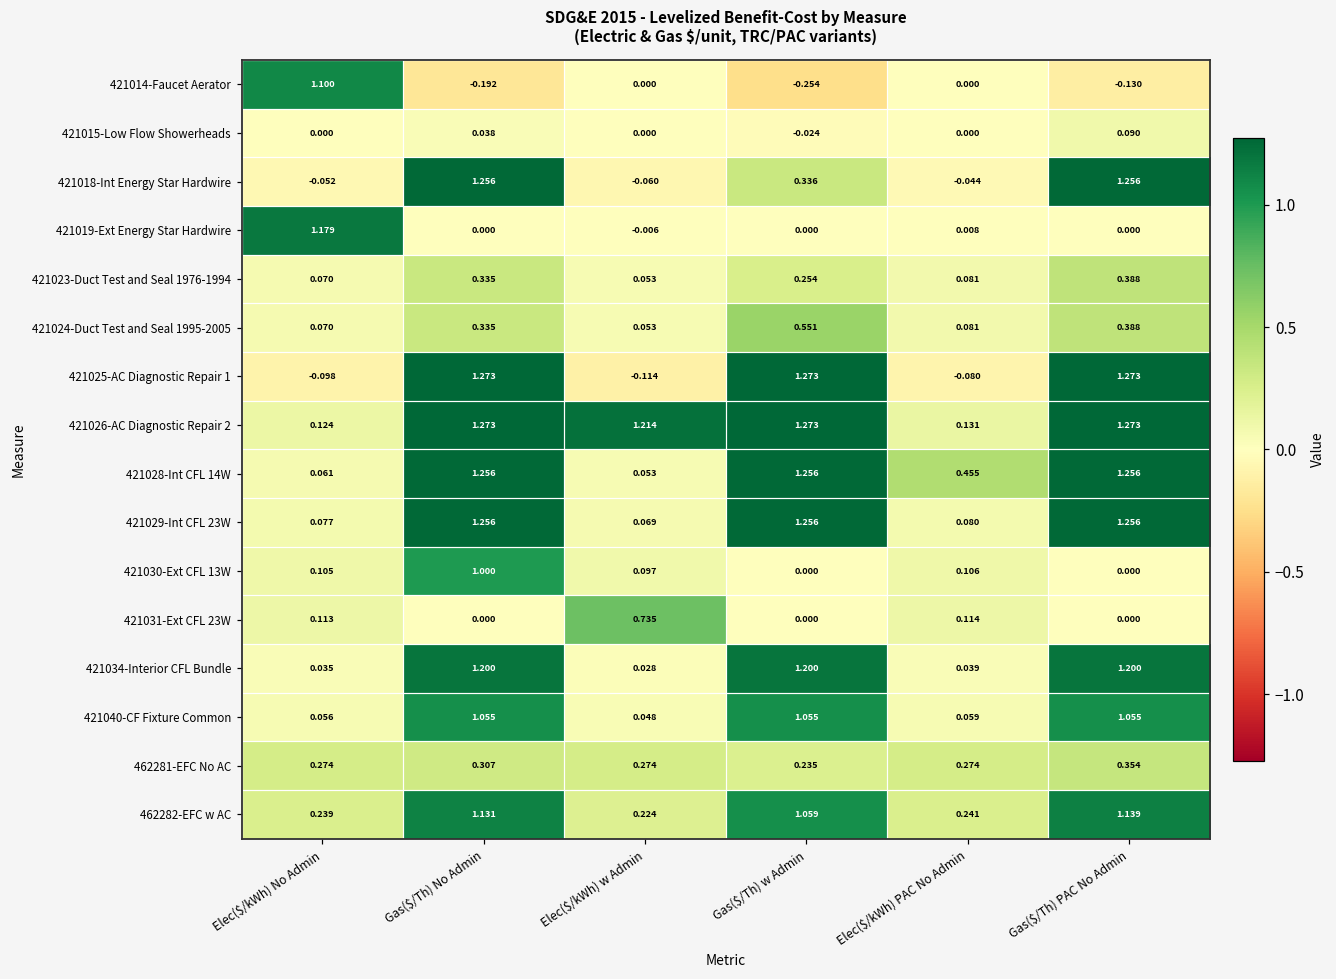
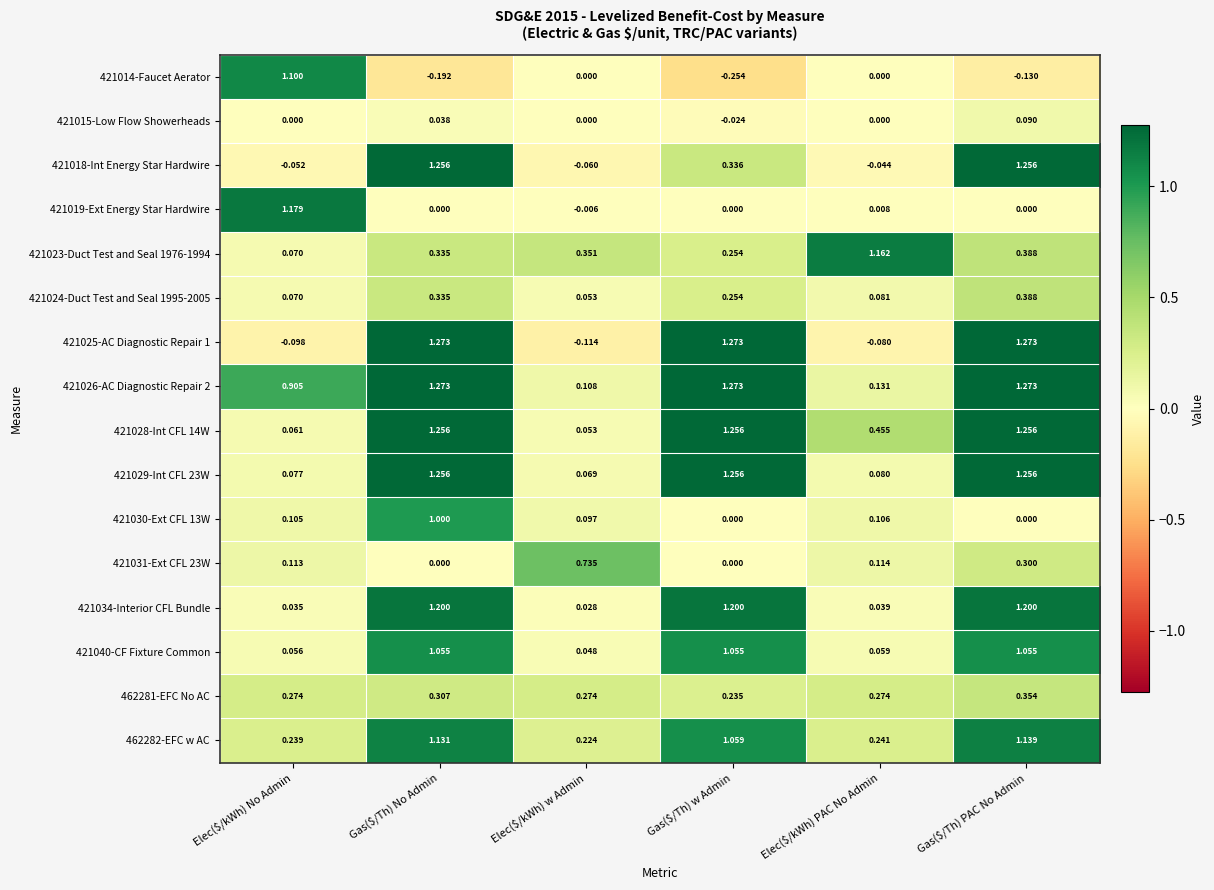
421023-Duct Test and Seal 1976-1994, Elec($/kWh) w Admin: 0.053 -> 0.351
421023-Duct Test and Seal 1976-1994, Elec($/kWh) PAC No Admin: 0.081 -> 1.162
421024-Duct Test and Seal 1995-2005, Gas($/Th) w Admin: 0.551 -> 0.254
421026-AC Diagnostic Repair 2, Elec($/kWh) No Admin: 0.124 -> 0.905
421026-AC Diagnostic Repair 2, Elec($/kWh) w Admin: 1.214 -> 0.108
421031-Ext CFL 23W, Gas($/Th) PAC No Admin: 0.000 -> 0.300
